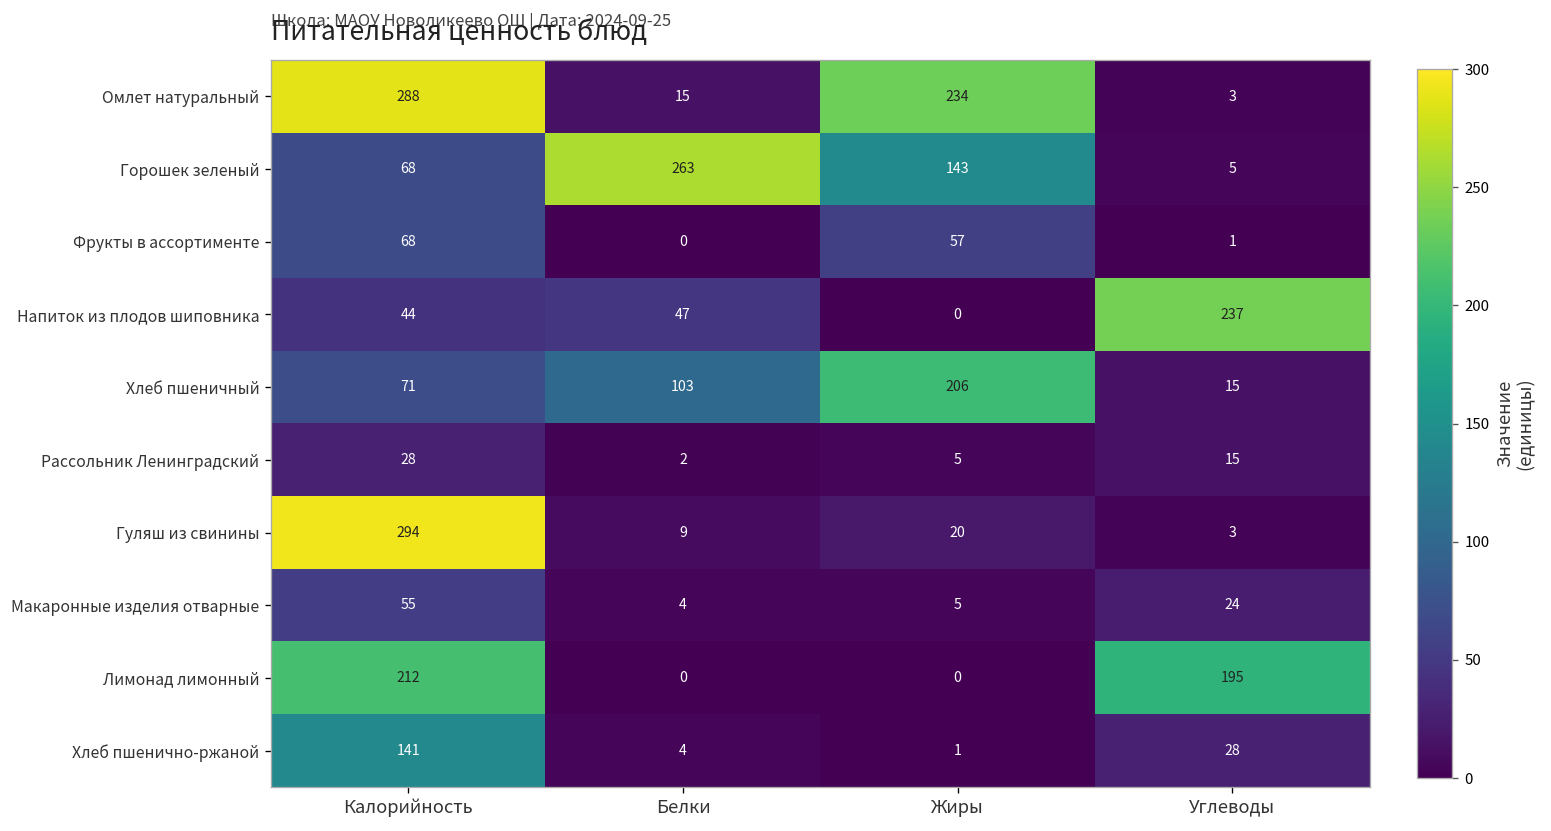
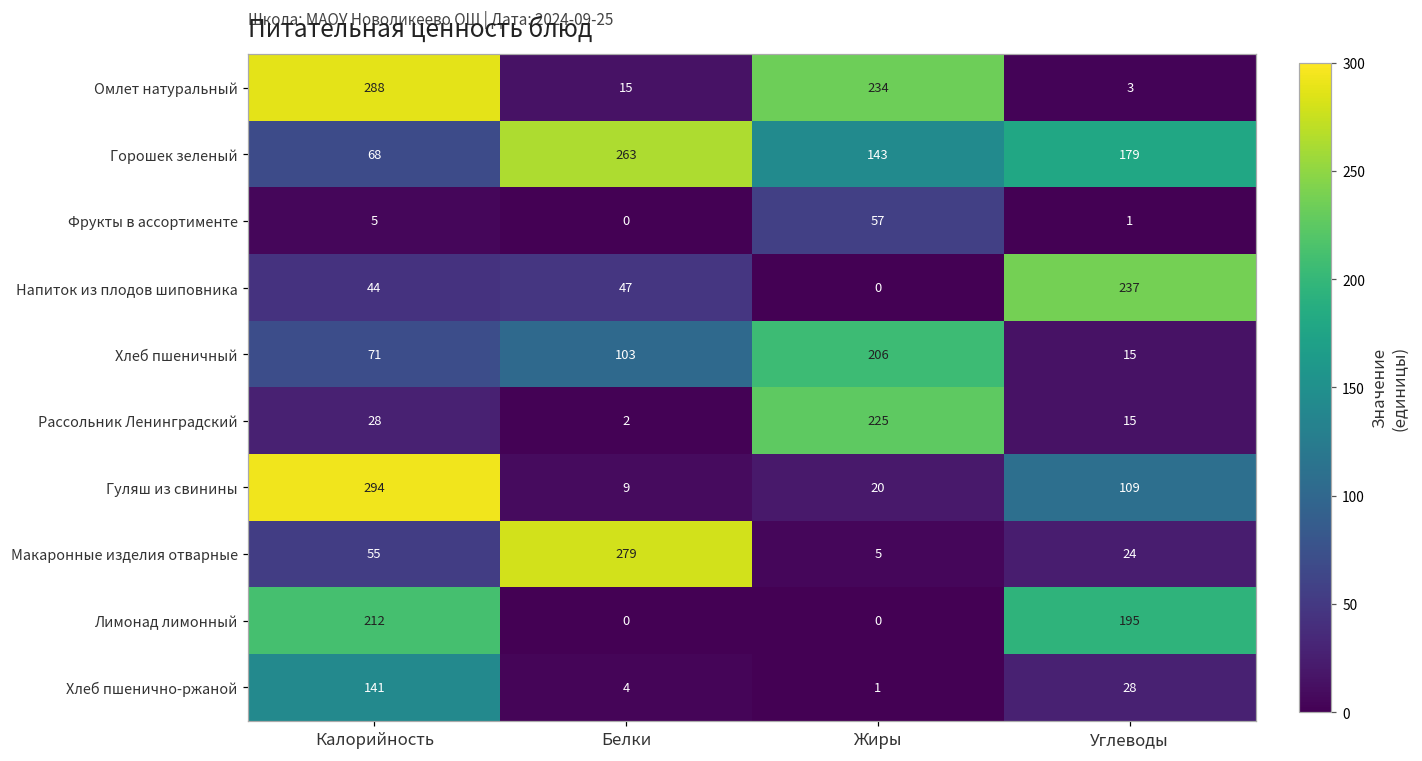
Горошек зеленый, Углеводы: 5 -> 179
Фрукты в ассортименте, Калорийность: 68 -> 5
Рассольник Ленинградский, Жиры: 5 -> 225
Гуляш из свинины, Углеводы: 3 -> 109
Макаронные изделия отварные, Белки: 4 -> 279
